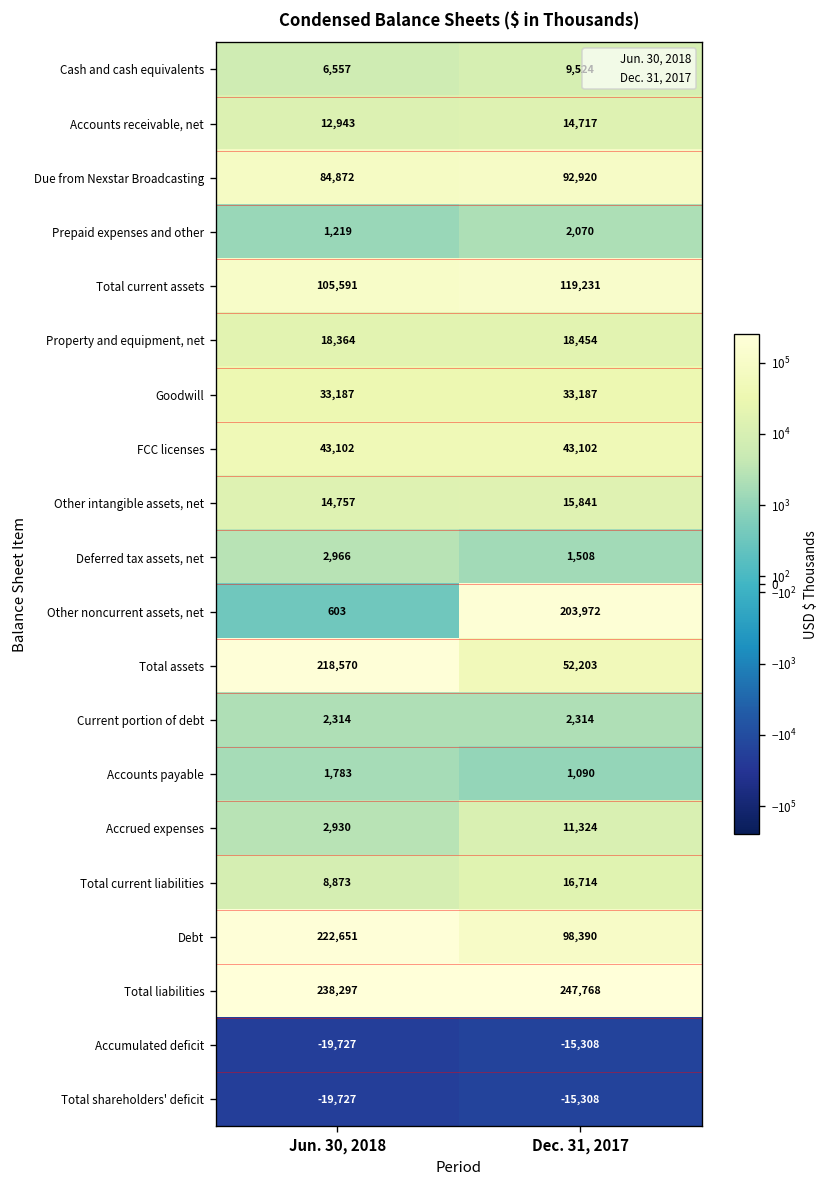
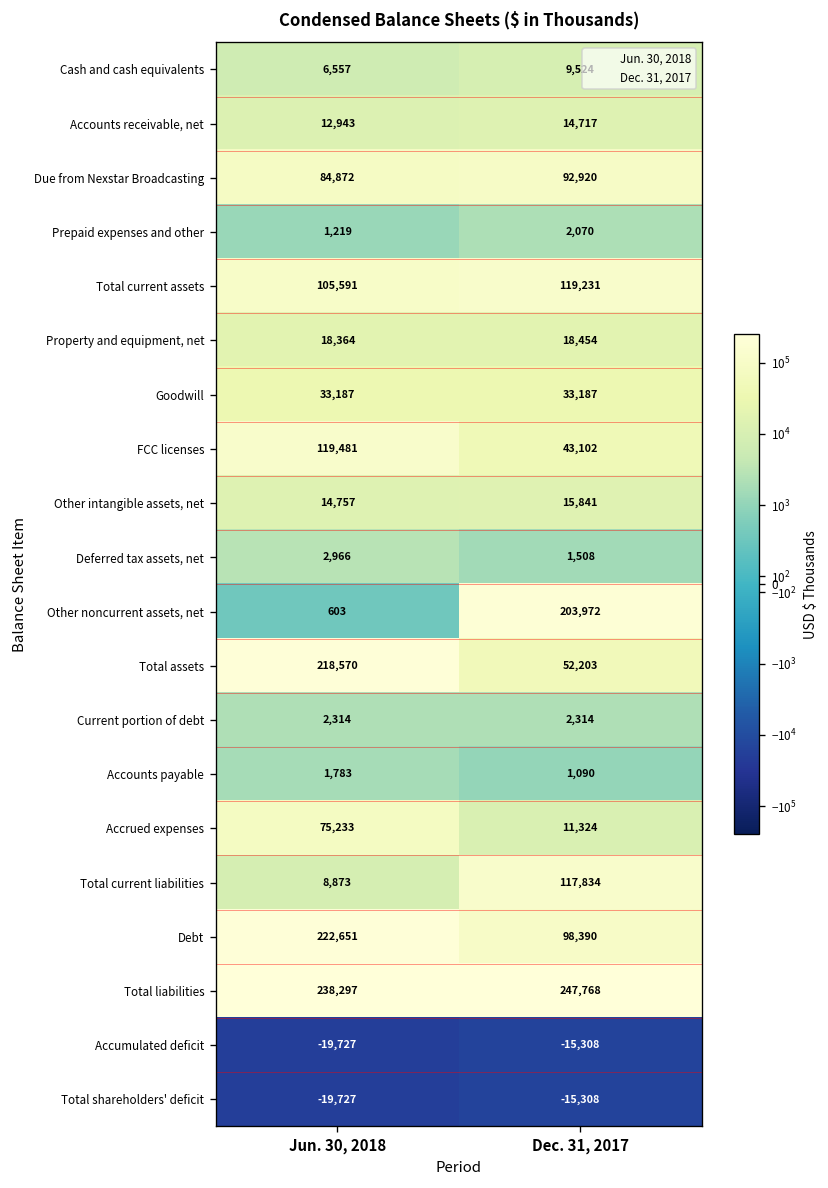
FCC licenses, Jun. 30, 2018: 43,102 -> 119,481
Accrued expenses, Jun. 30, 2018: 2,930 -> 75,233
Total current liabilities, Dec. 31, 2017: 16,714 -> 117,834
